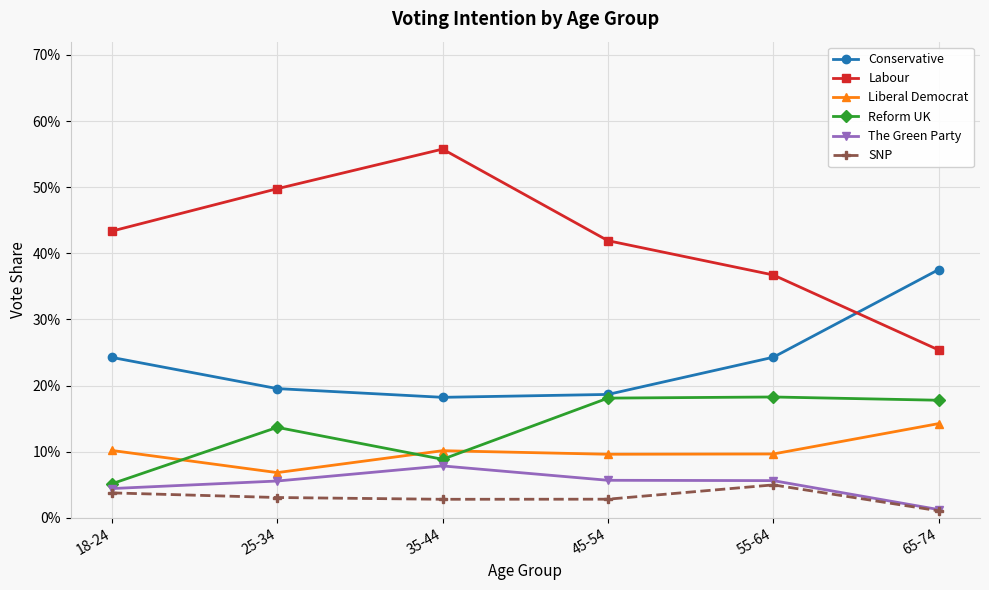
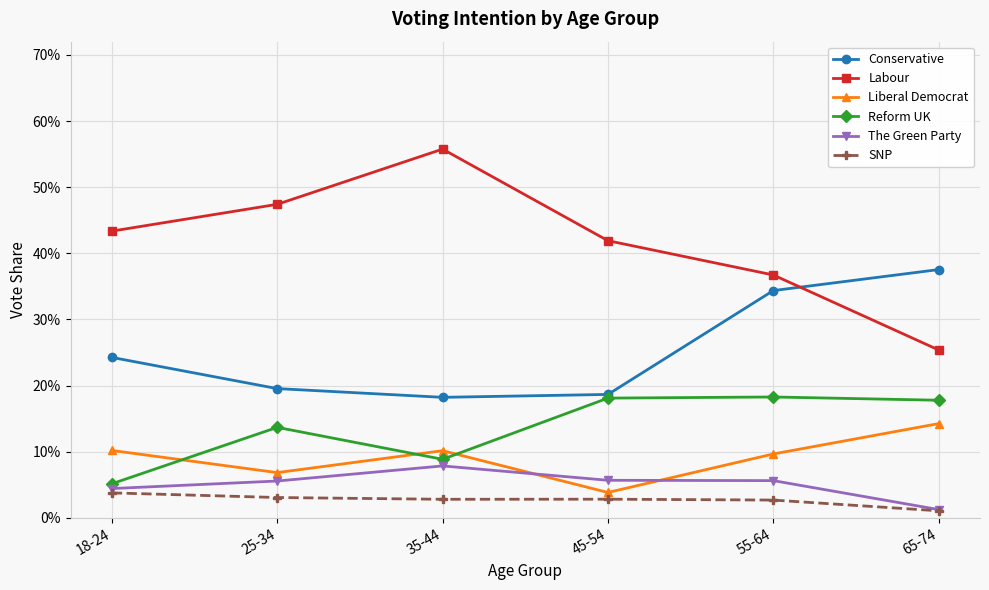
Labour, 25-34: 50% -> 47%
Liberal Democrat, 45-54: 10% -> 4%
Conservative, 55-64: 24% -> 34%
SNP, 55-64: 5% -> 3%
